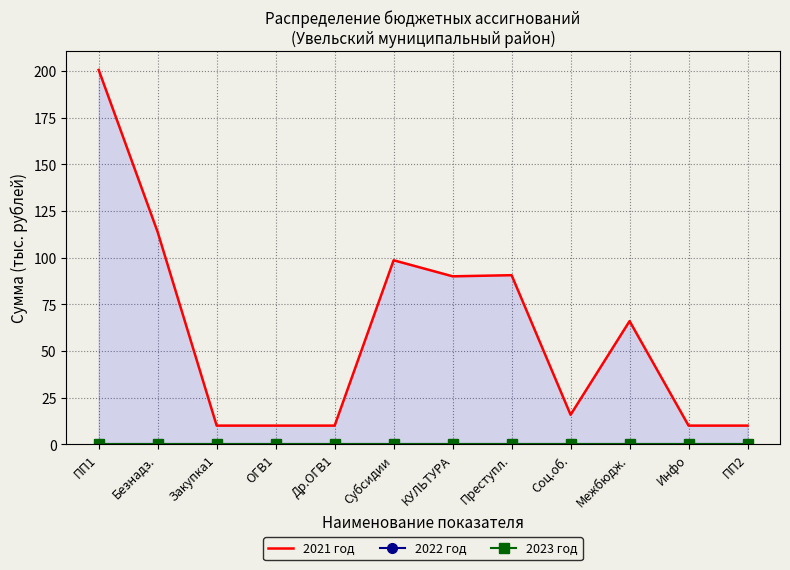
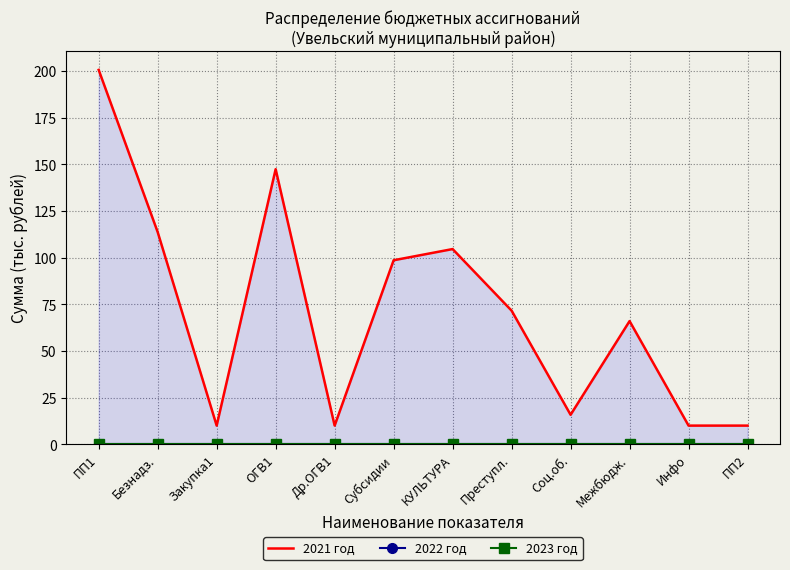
2021 год, ОГВ1: 10 -> 147
2021 год, КУЛЬТУРА: 90 -> 105
2021 год, Преступл.: 91 -> 72
